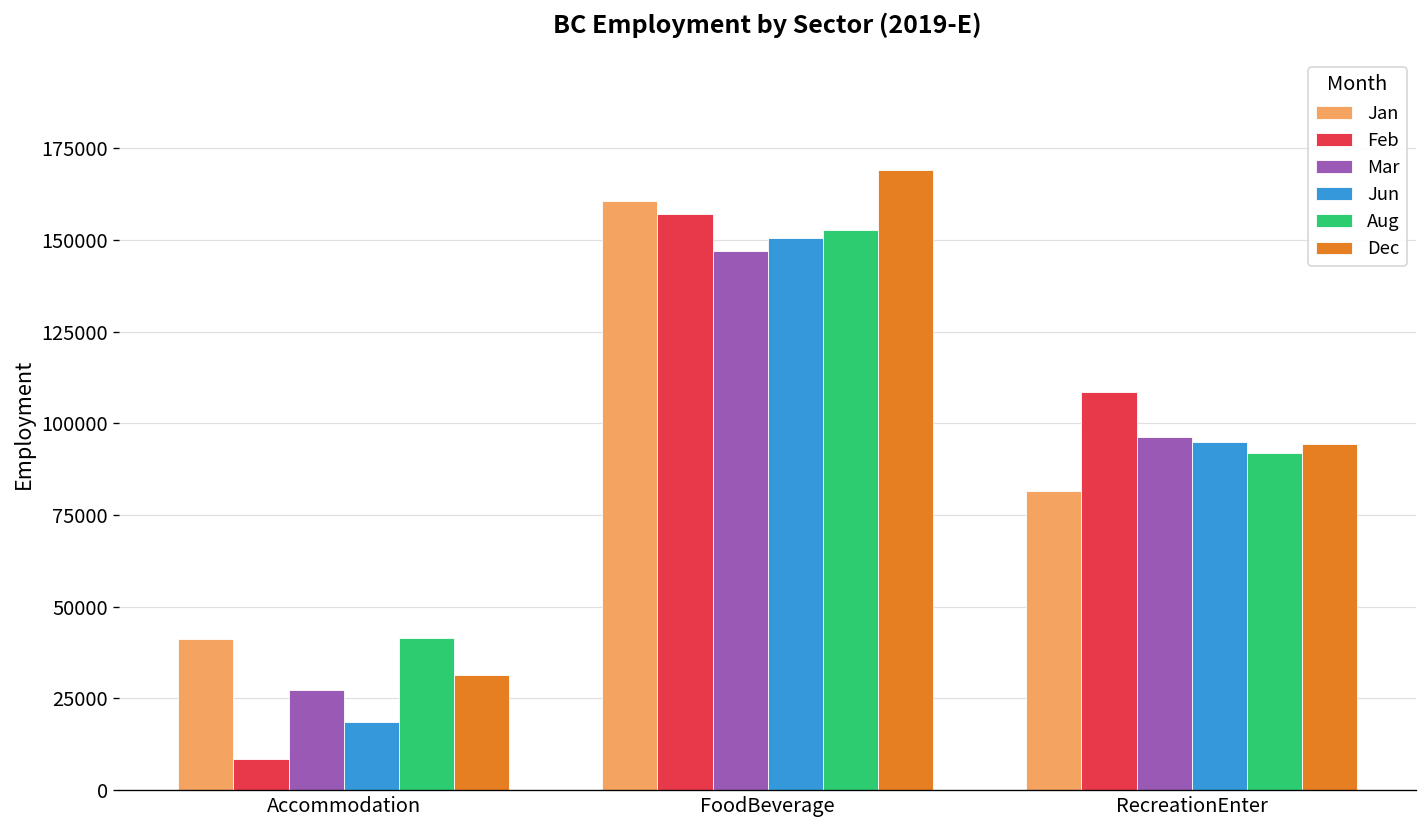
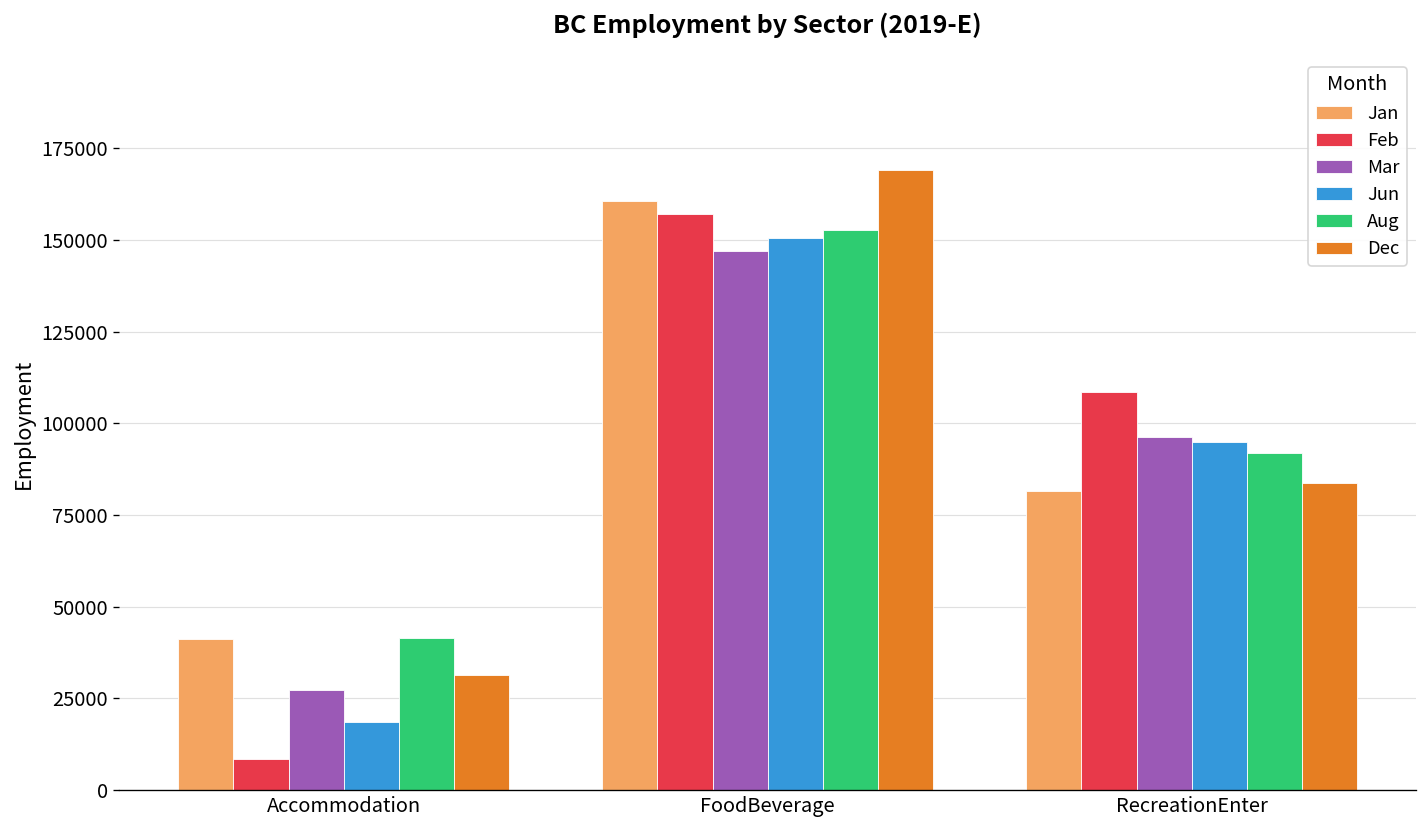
Dec, RecreationEnter: 94000 -> 84000
